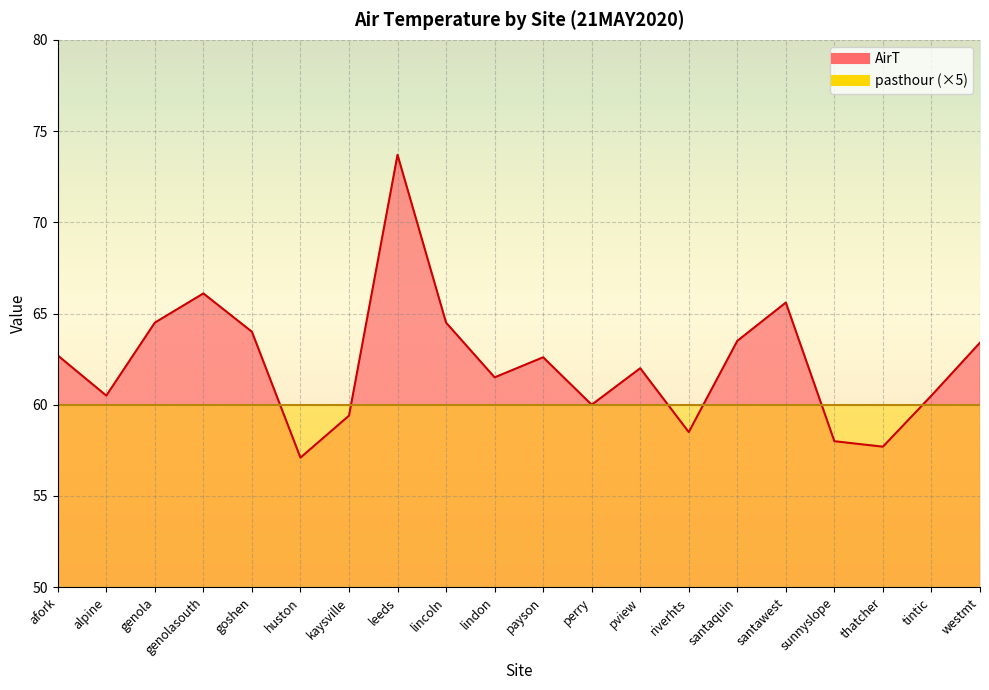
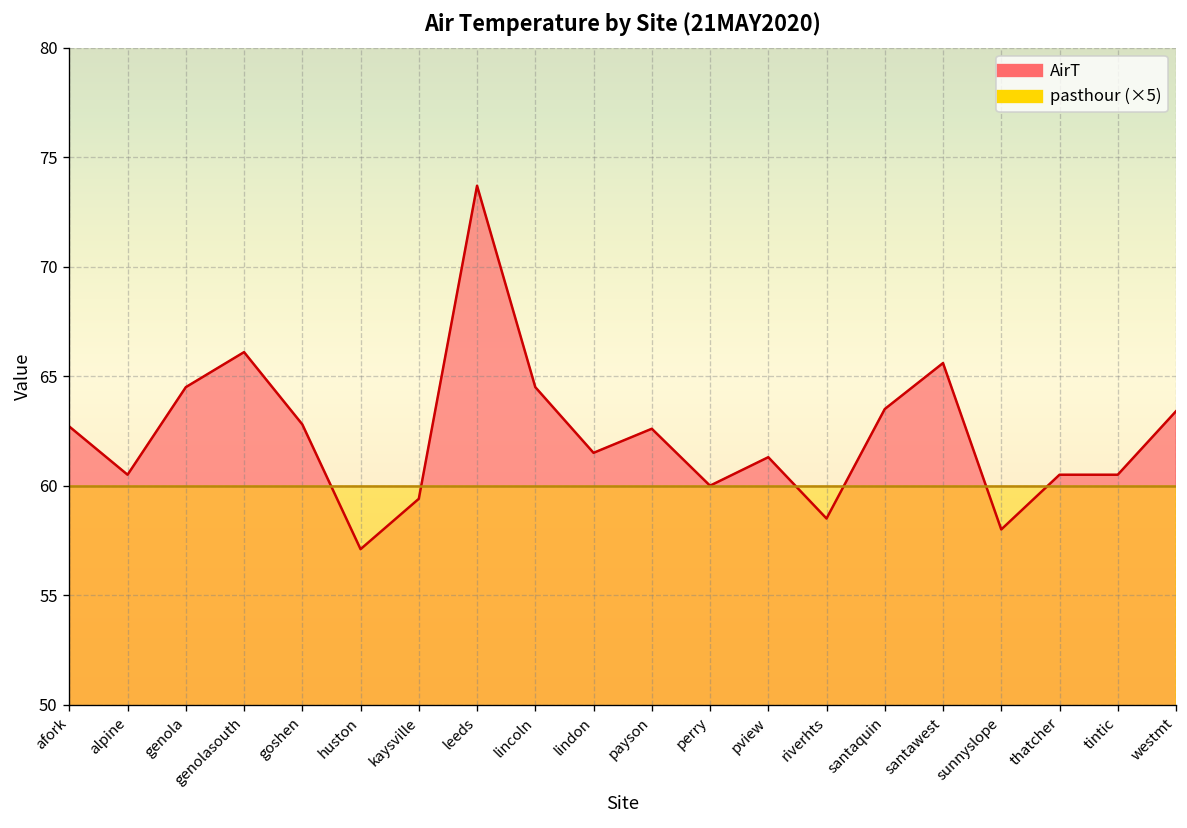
AirT, goshen: 64.0 -> 62.8
AirT, pview: 62.0 -> 61.3
AirT, thatcher: 57.7 -> 60.5
